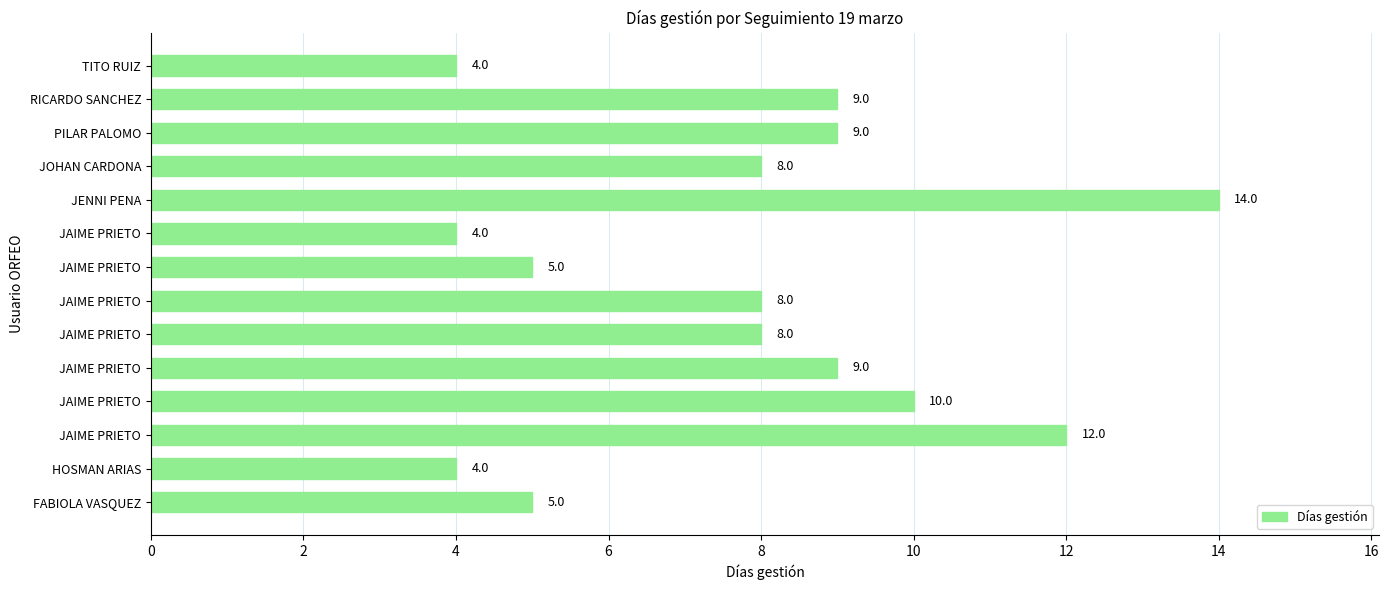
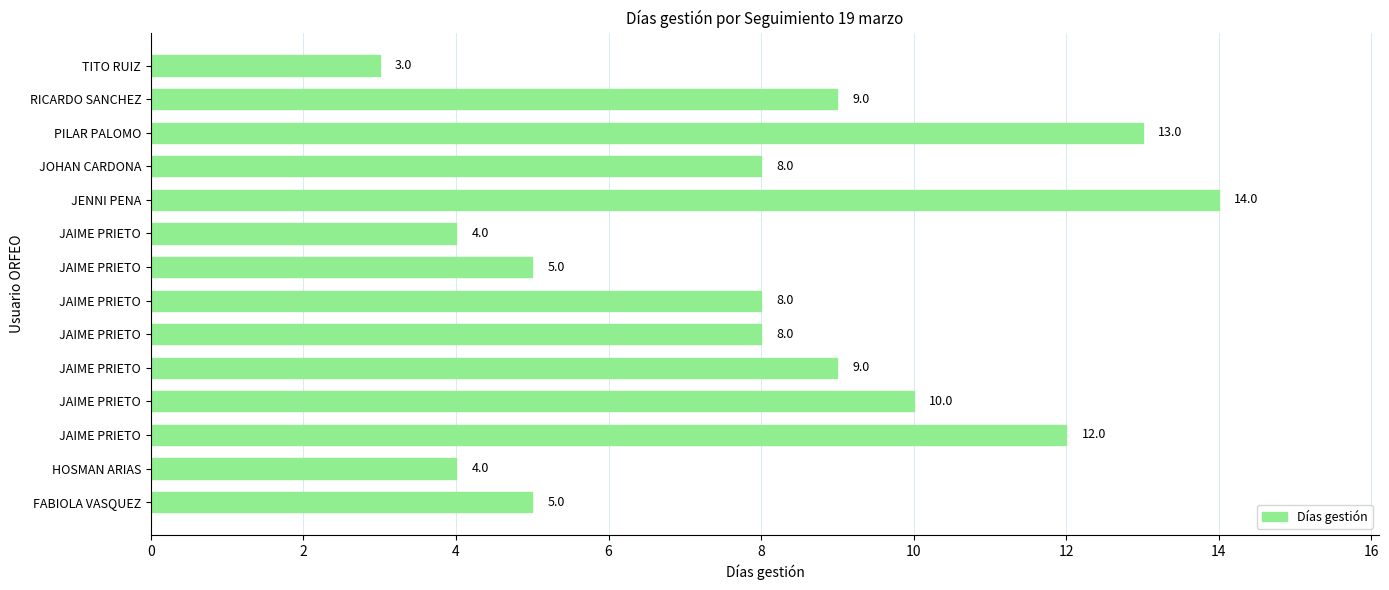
TITO RUIZ: 4.0 -> 3.0
PILAR PALOMO: 9.0 -> 13.0
